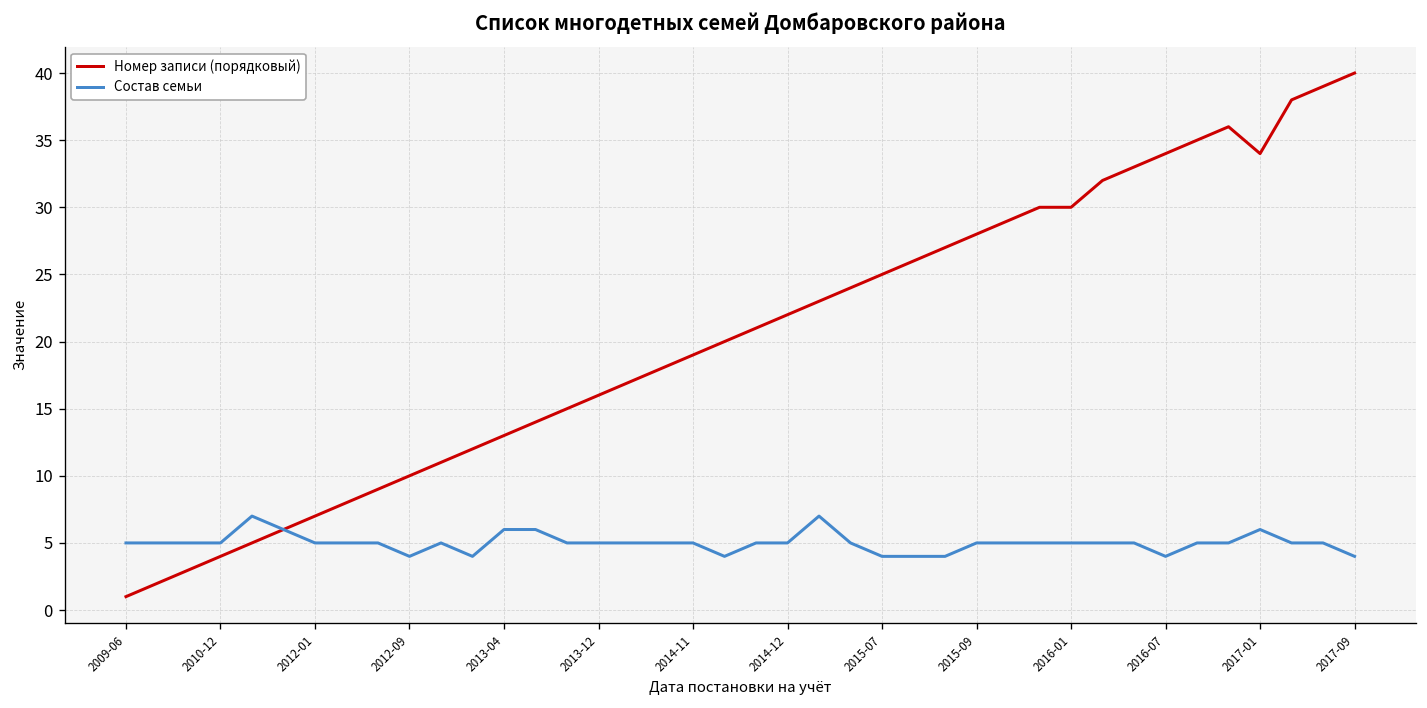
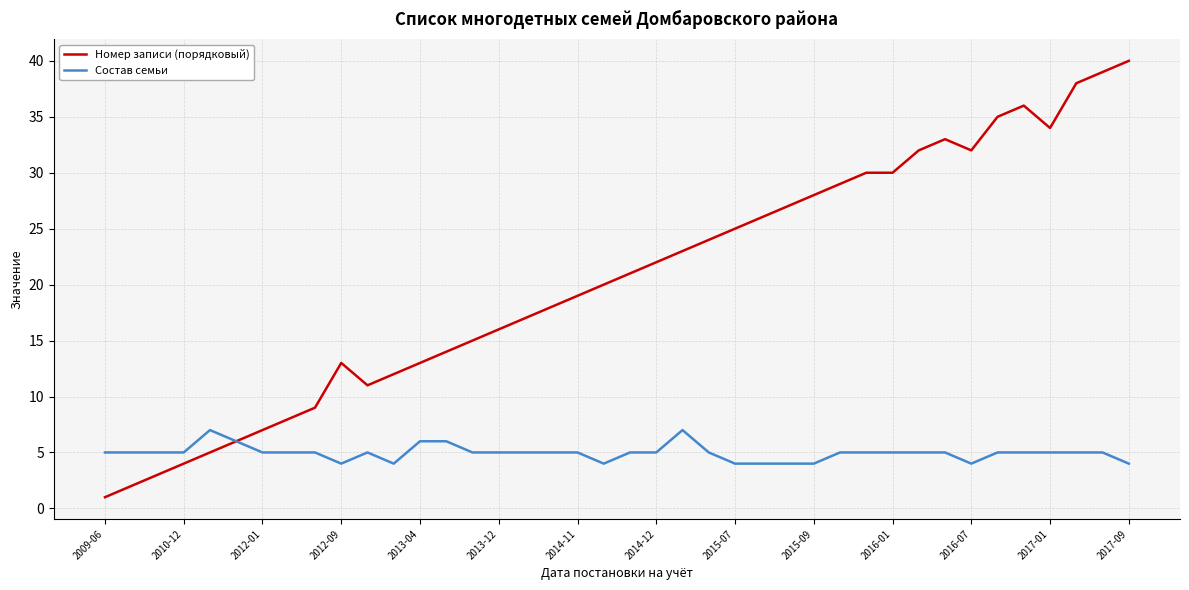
Номер записи (порядковый), 2012-09: 10 -> 13
Состав семьи, 2015-09: 5 -> 4
Номер записи (порядковый), 2016-07: 34 -> 32
Состав семьи, 2017-01: 6 -> 5
